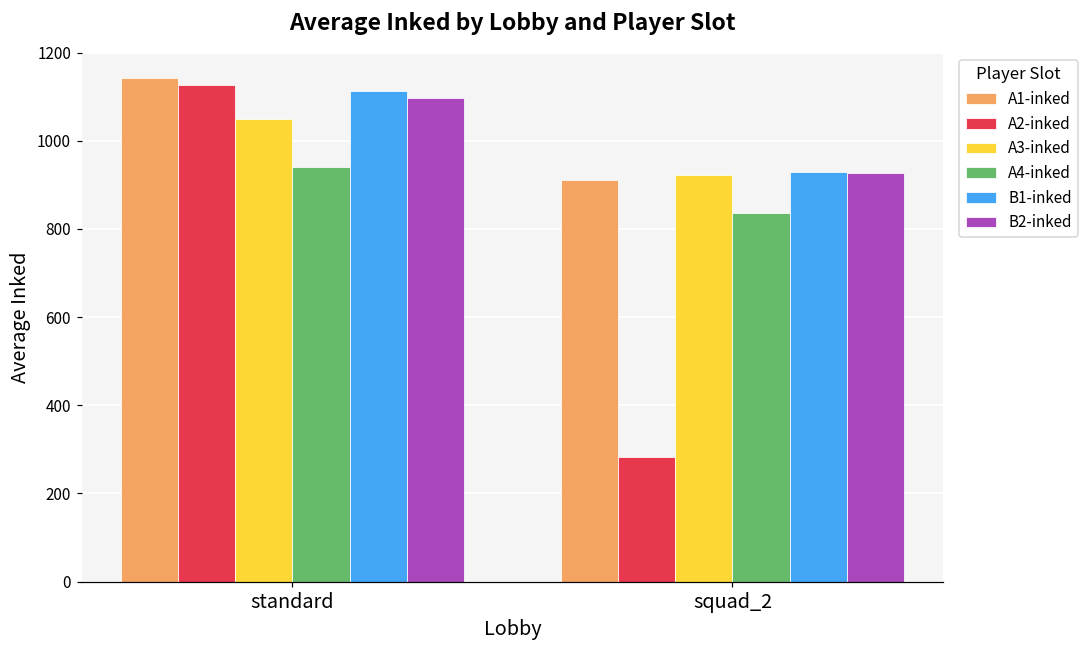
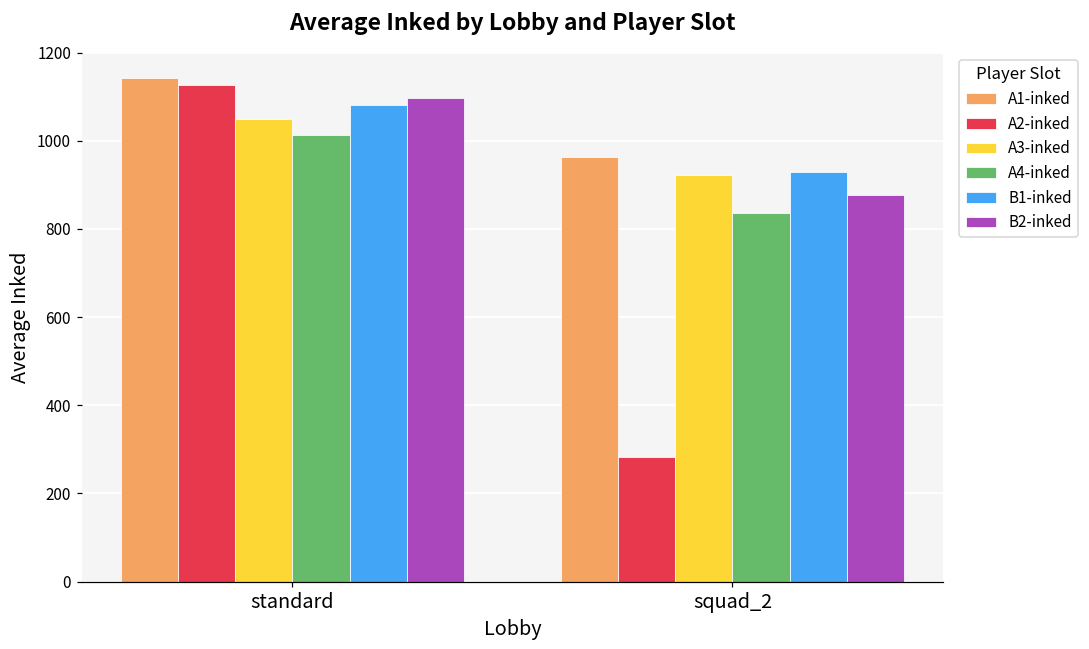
A4-inked, standard: 940 -> 1010
B1-inked, standard: 1110 -> 1080
A1-inked, squad_2: 910 -> 960
B2-inked, squad_2: 930 -> 880
